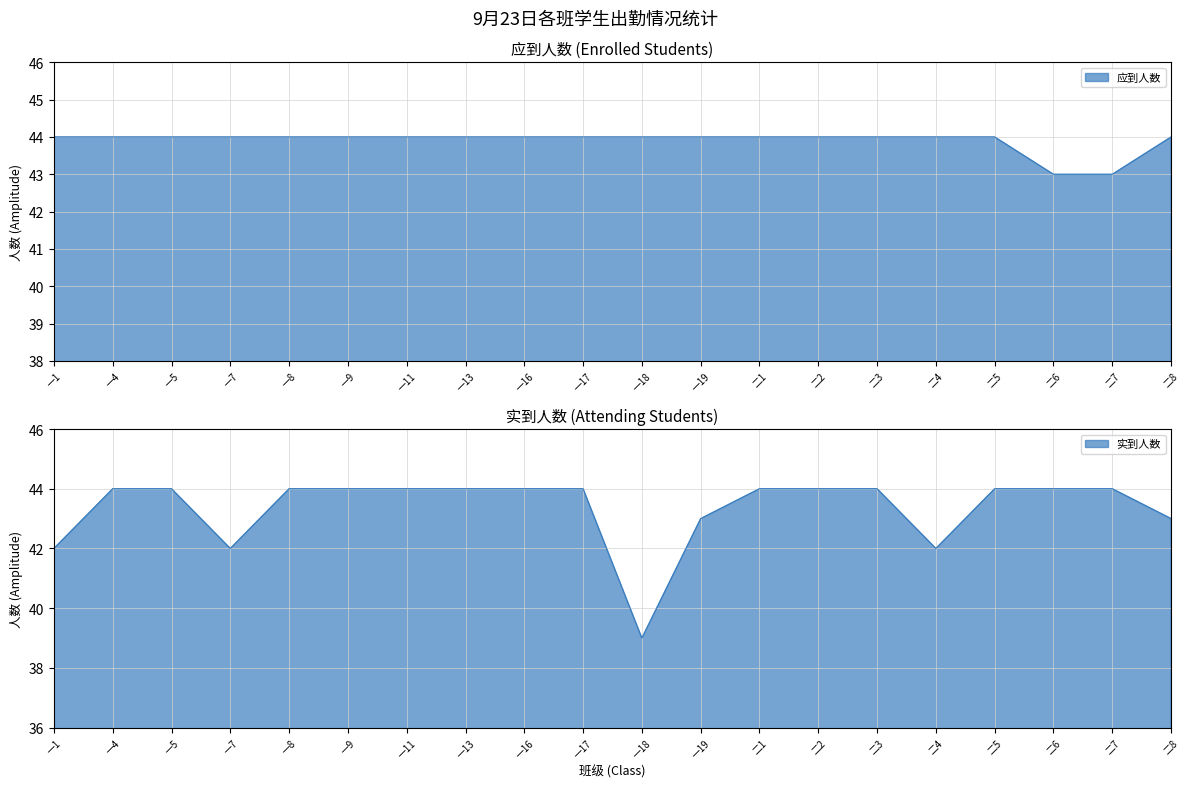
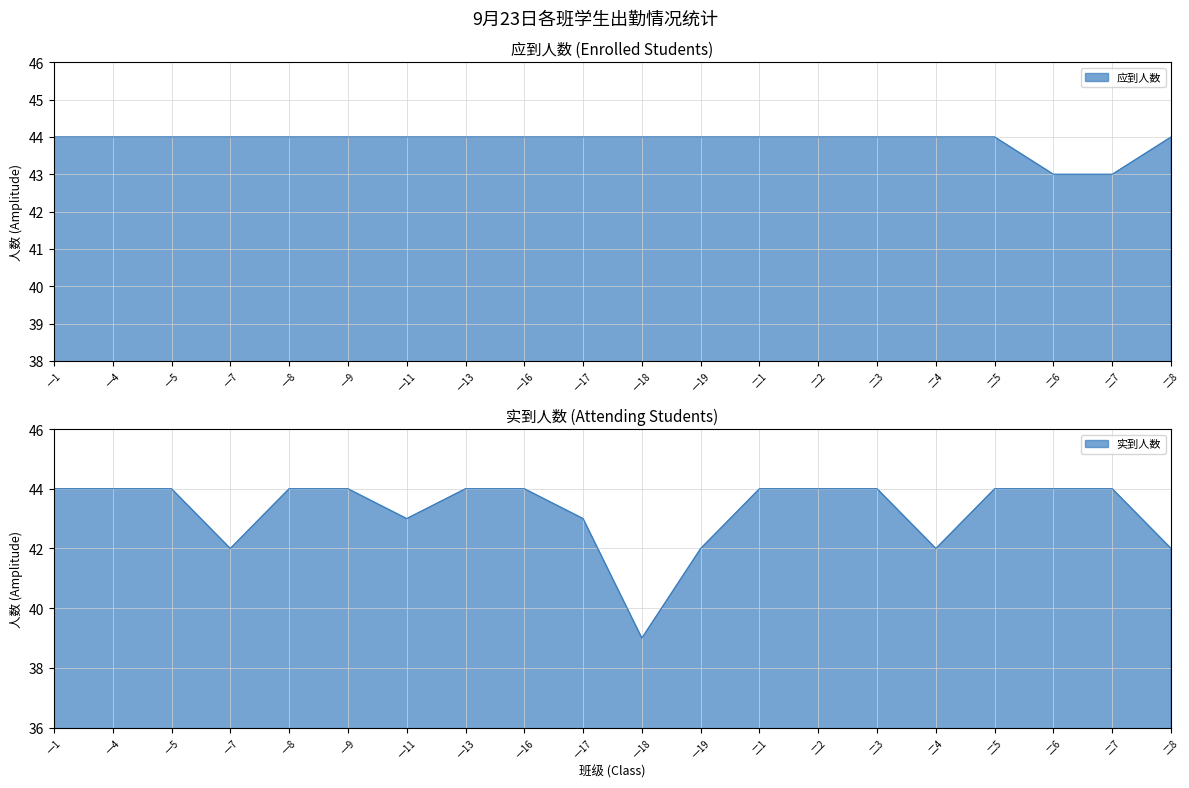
实到人数 (Attending Students), 一1: 42 -> 44
实到人数 (Attending Students), 一11: 44 -> 43
实到人数 (Attending Students), 一17: 44 -> 43
实到人数 (Attending Students), 一19: 43 -> 42
实到人数 (Attending Students), 二8: 43 -> 42
